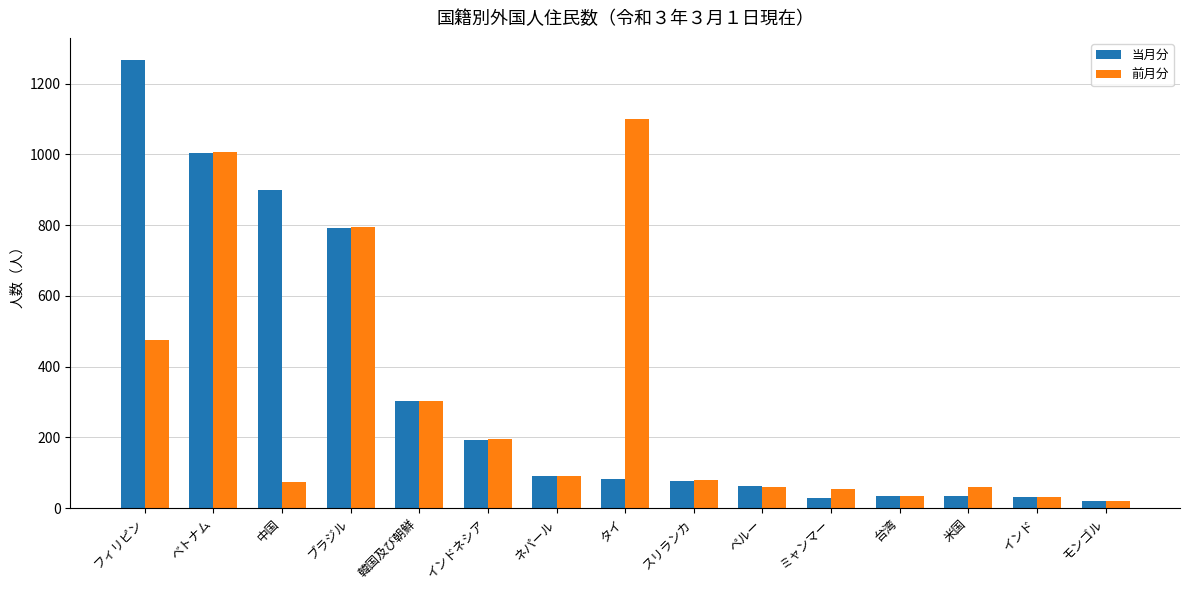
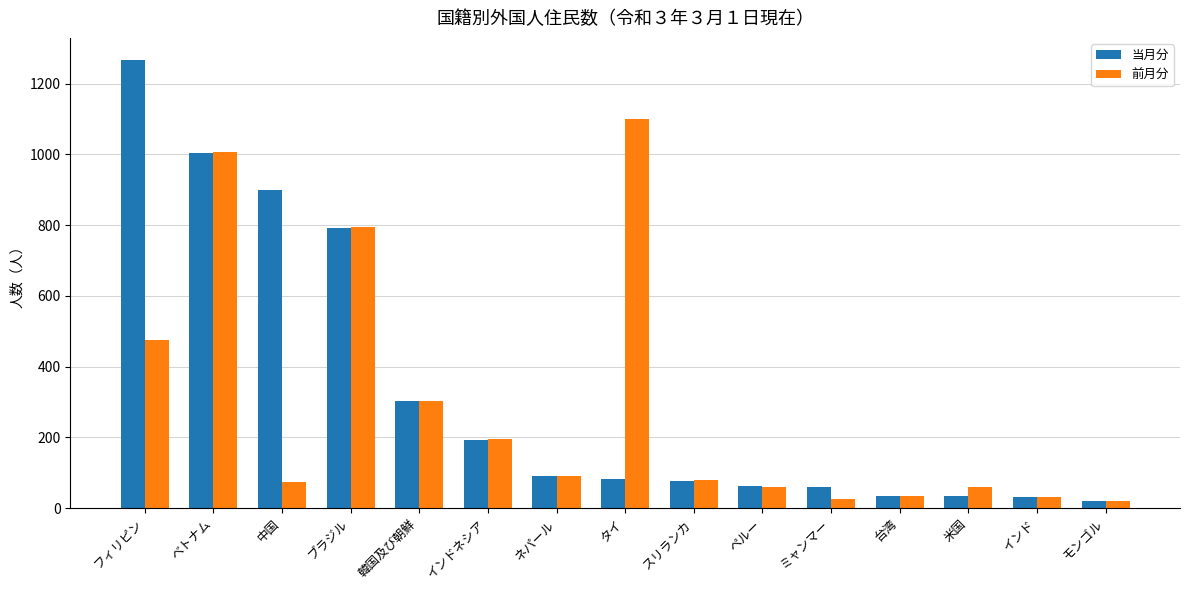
当月分, ミャンマー: 30 -> 60
前月分, ミャンマー: 50 -> 30
